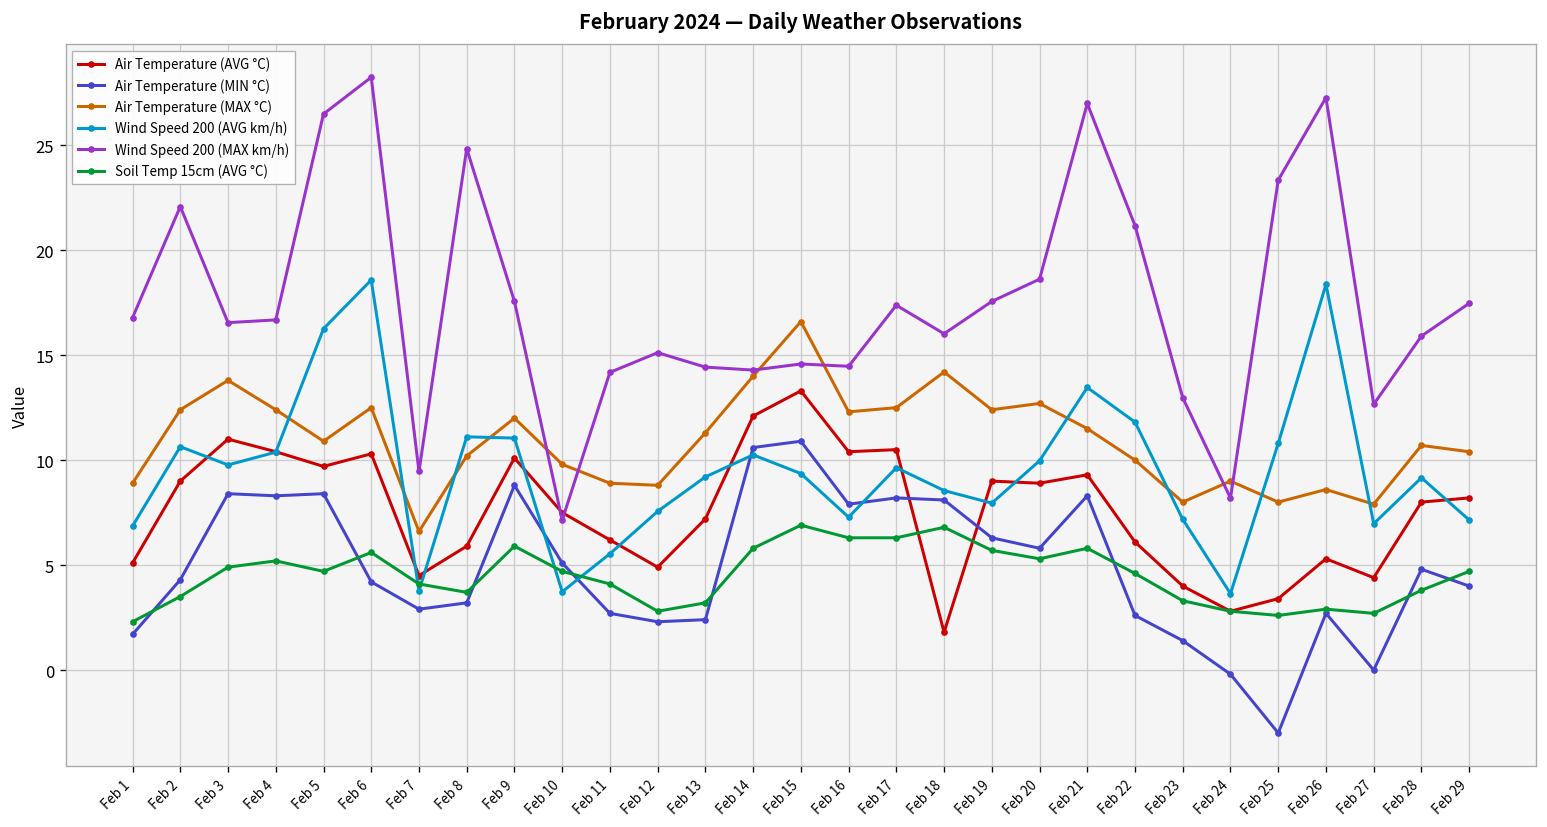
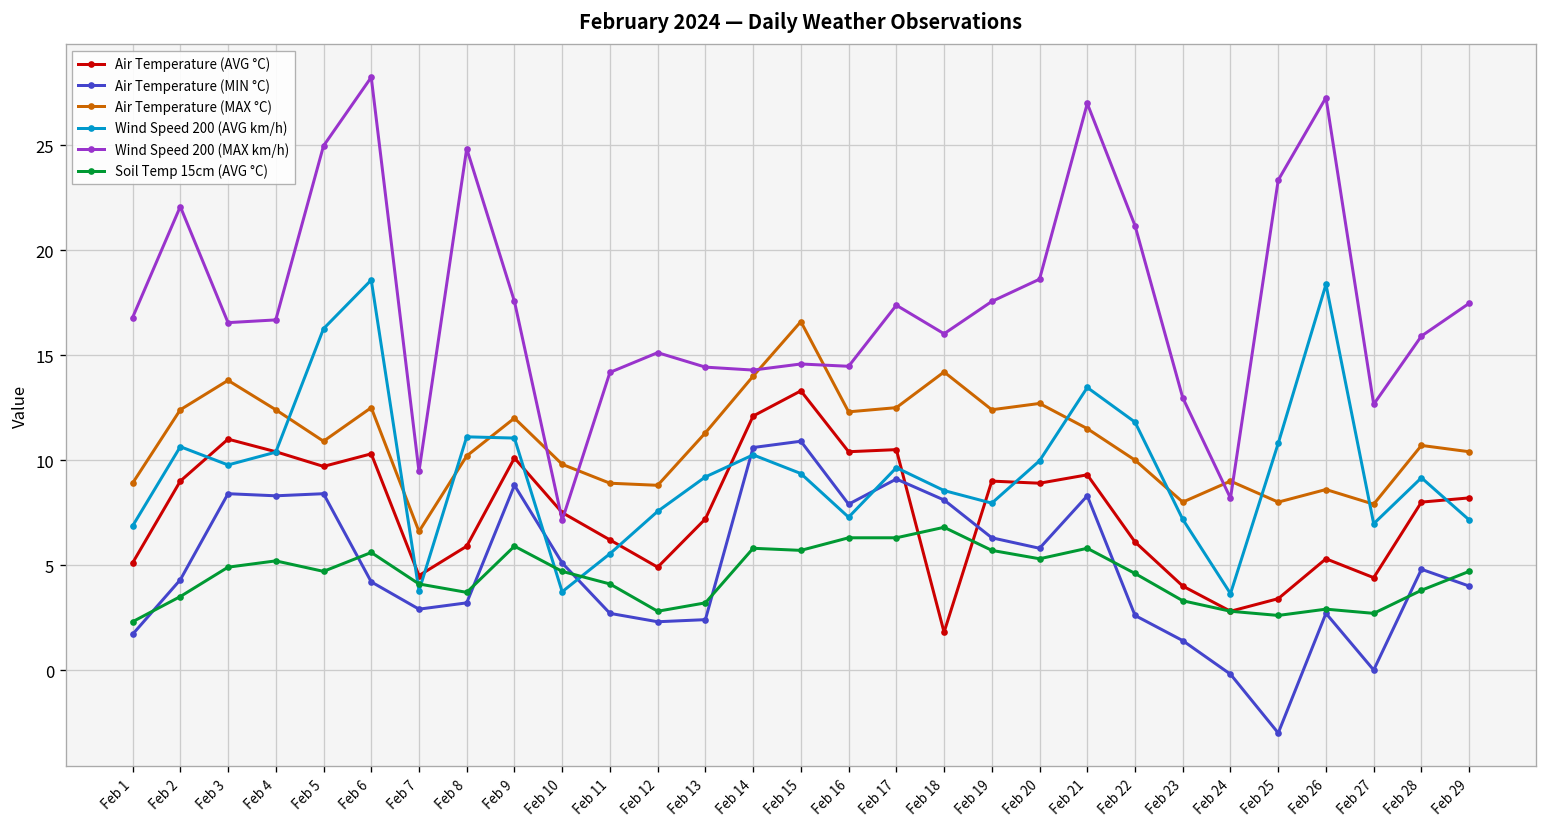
Wind Speed 200 (MAX km/h), Feb 5: 26.5 -> 25.0
Soil Temp 15cm (AVG °C), Feb 15: 6.9 -> 5.7
Air Temperature (MIN °C), Feb 17: 8.2 -> 9.1
